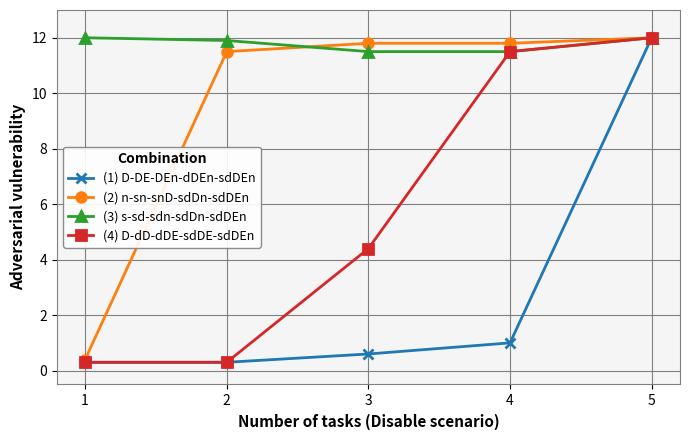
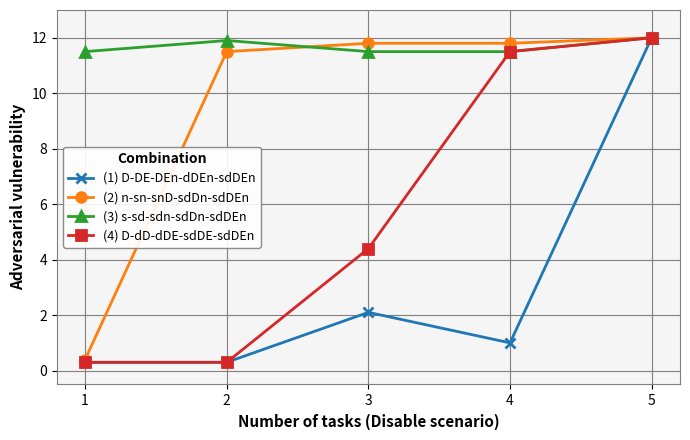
(3) s-sd-sdn-sdDn-sdDEn, 1: 12.0 -> 11.5
(1) D-DE-DEn-dDEn-sdDEn, 3: 0.6 -> 2.1
